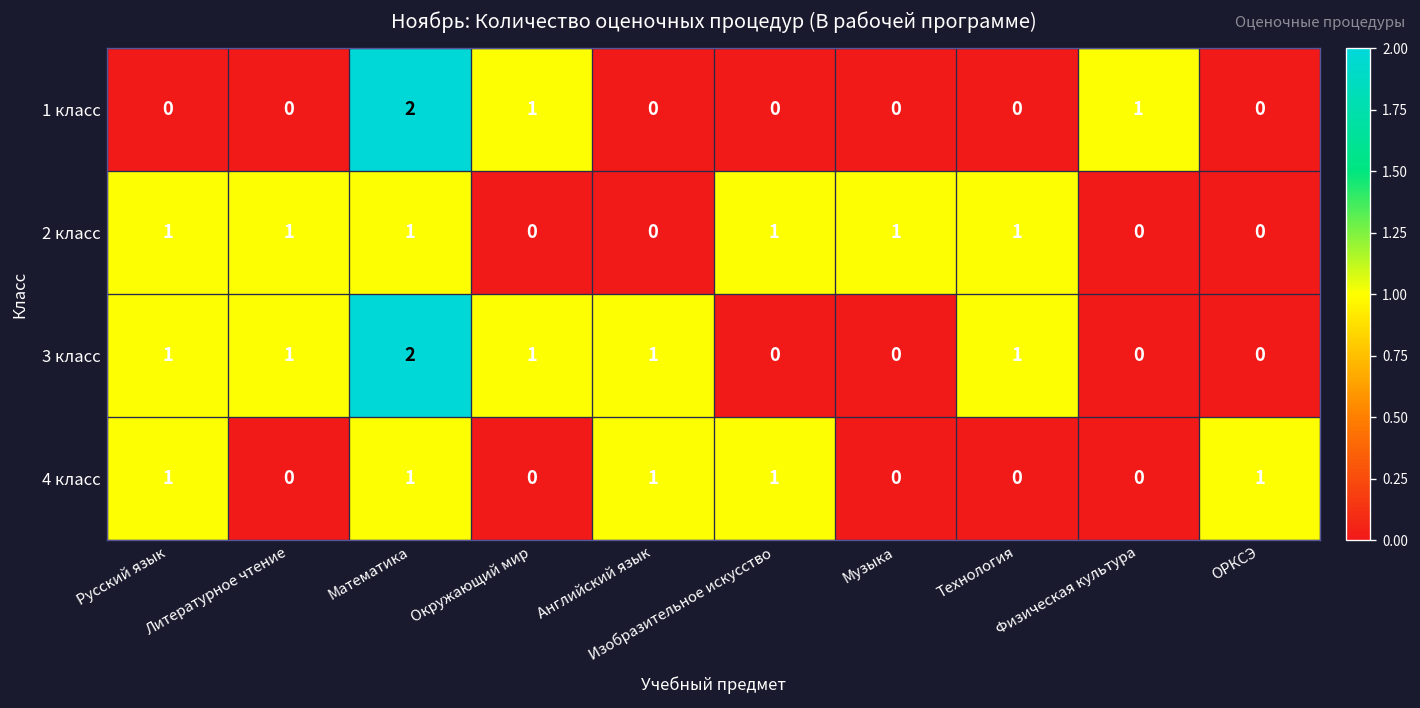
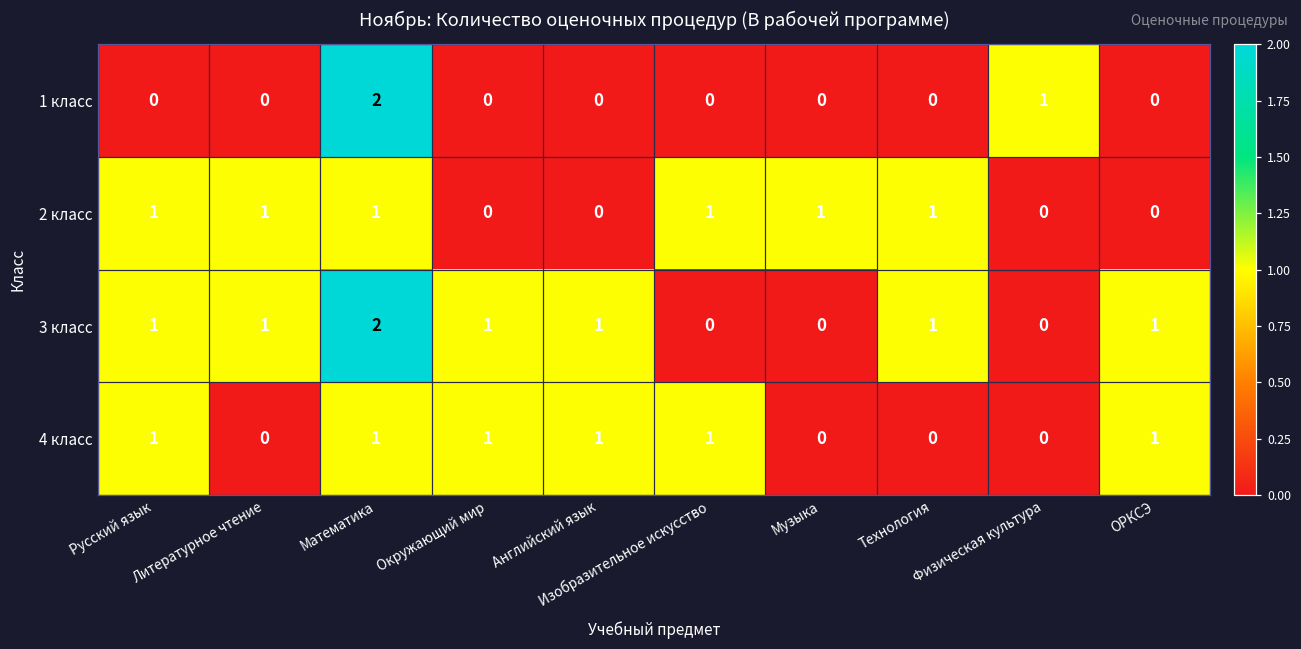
1 класс, Окружающий мир: 1 -> 0
3 класс, ОРКСЭ: 0 -> 1
4 класс, Окружающий мир: 0 -> 1
